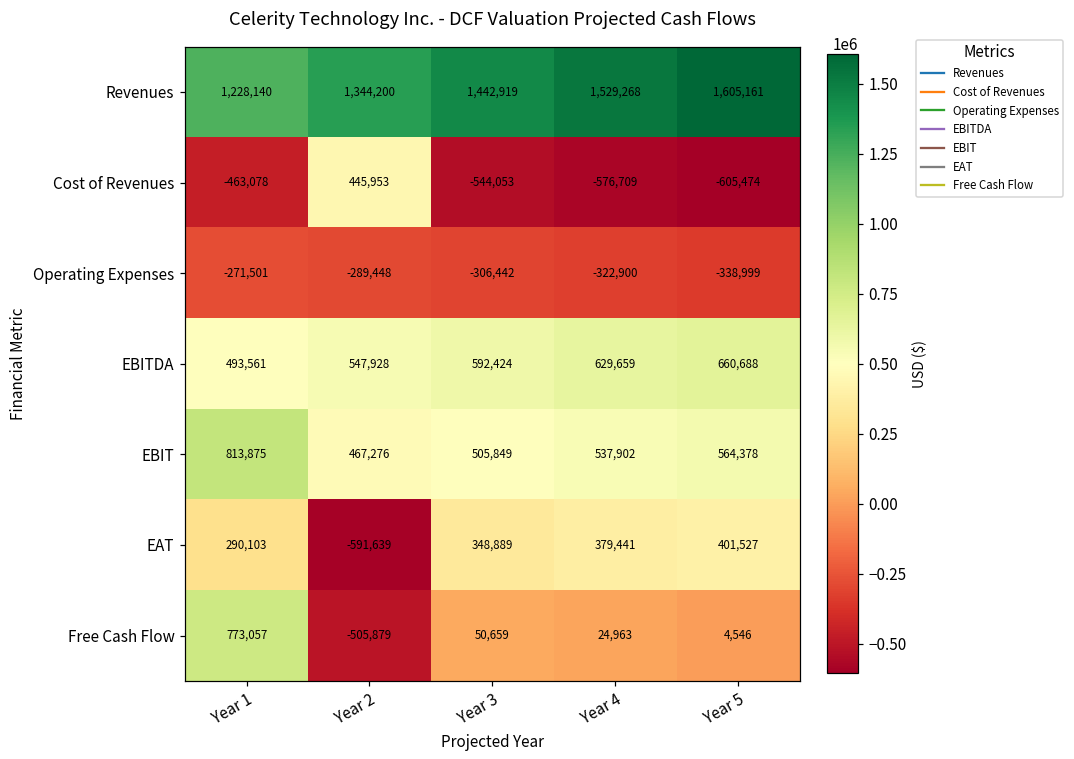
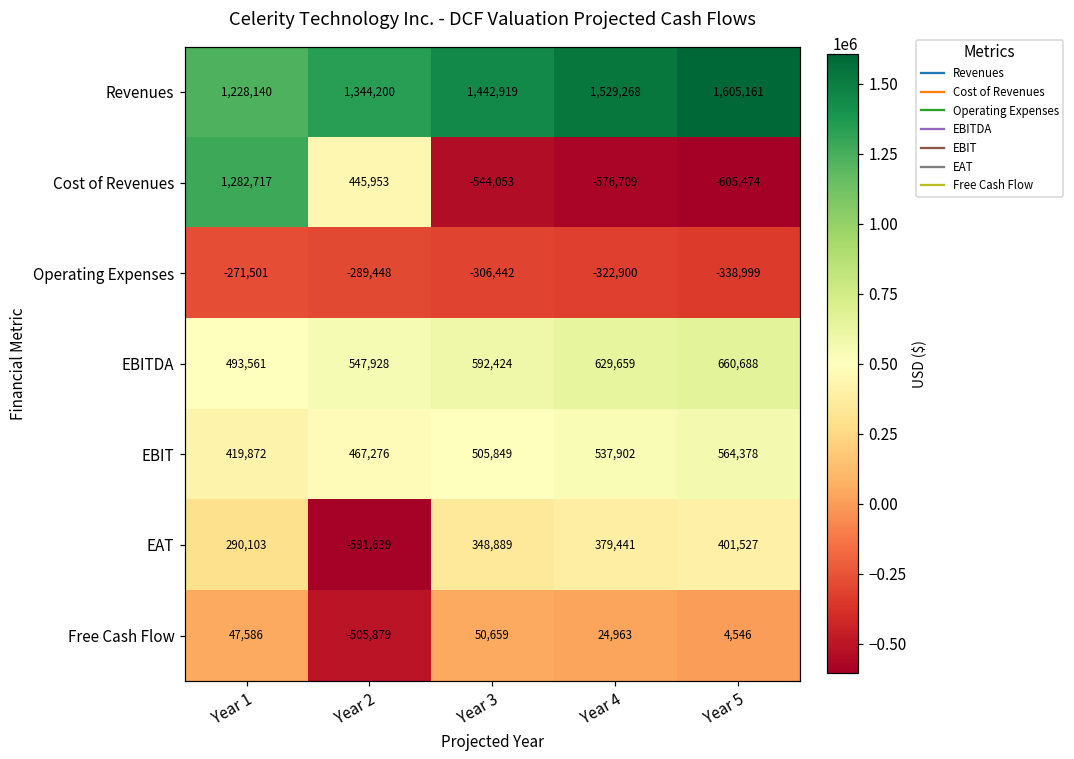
Cost of Revenues, Year 1: -463,078 -> 1,282,717
EBIT, Year 1: 813,875 -> 419,872
Free Cash Flow, Year 1: 773,057 -> 47,586
